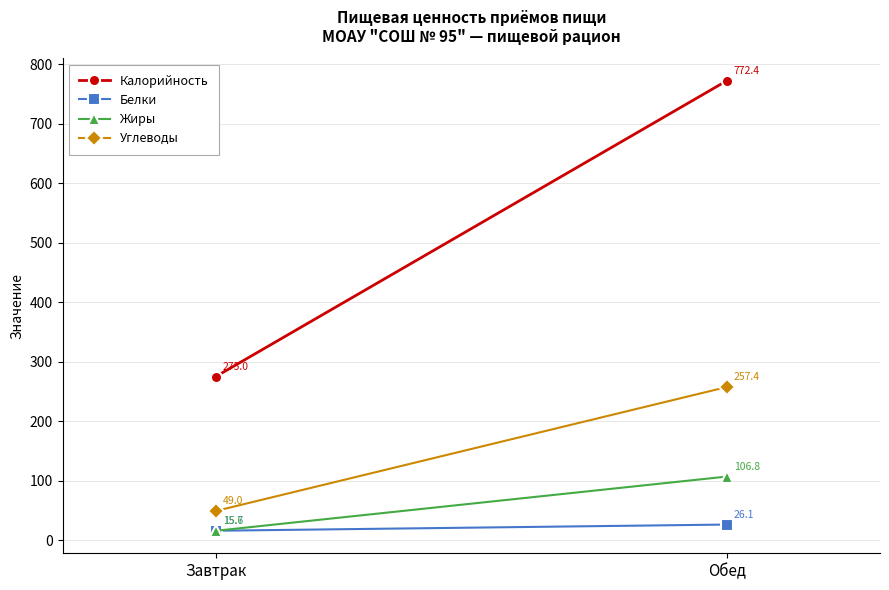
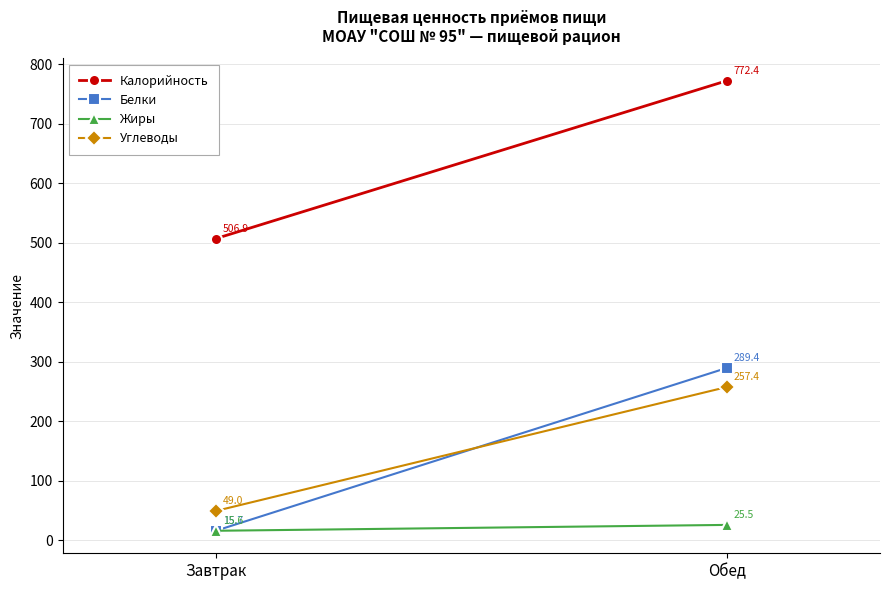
Калорийность, Завтрак: 275.0 -> 506.9
Белки, Обед: 26.1 -> 289.4
Жиры, Обед: 106.8 -> 25.5
